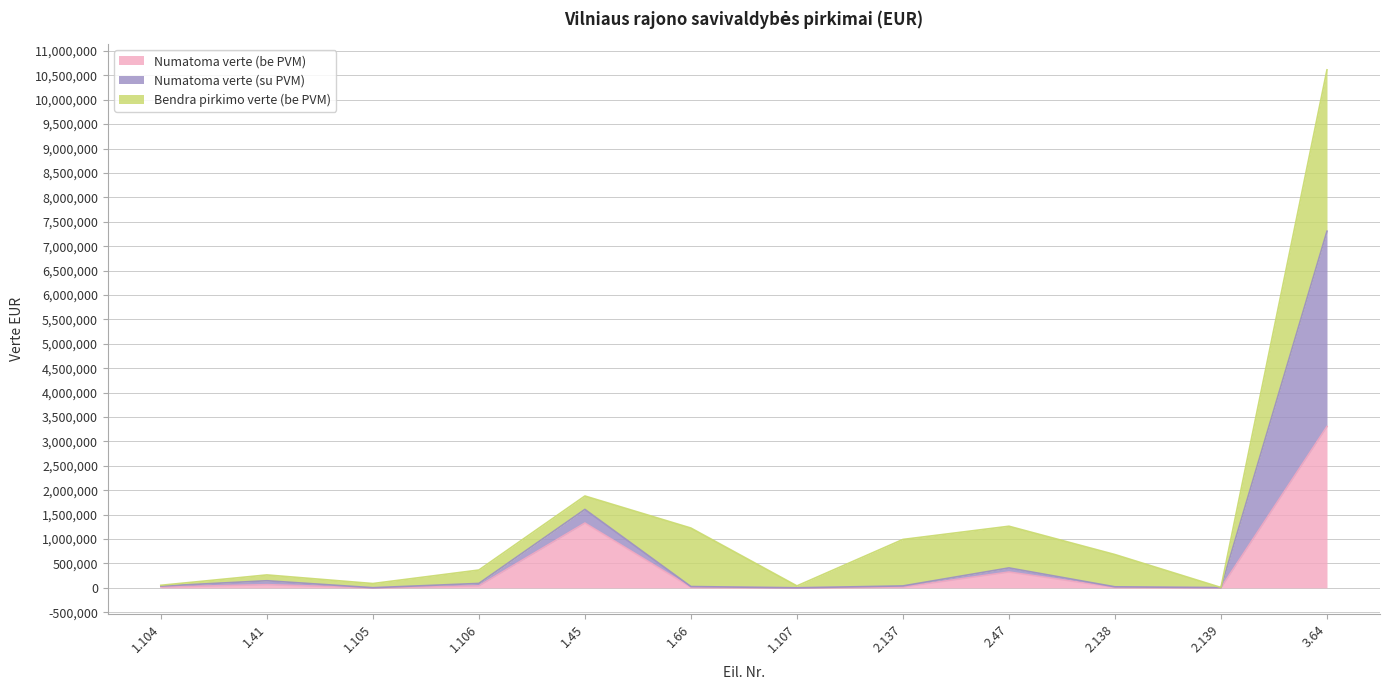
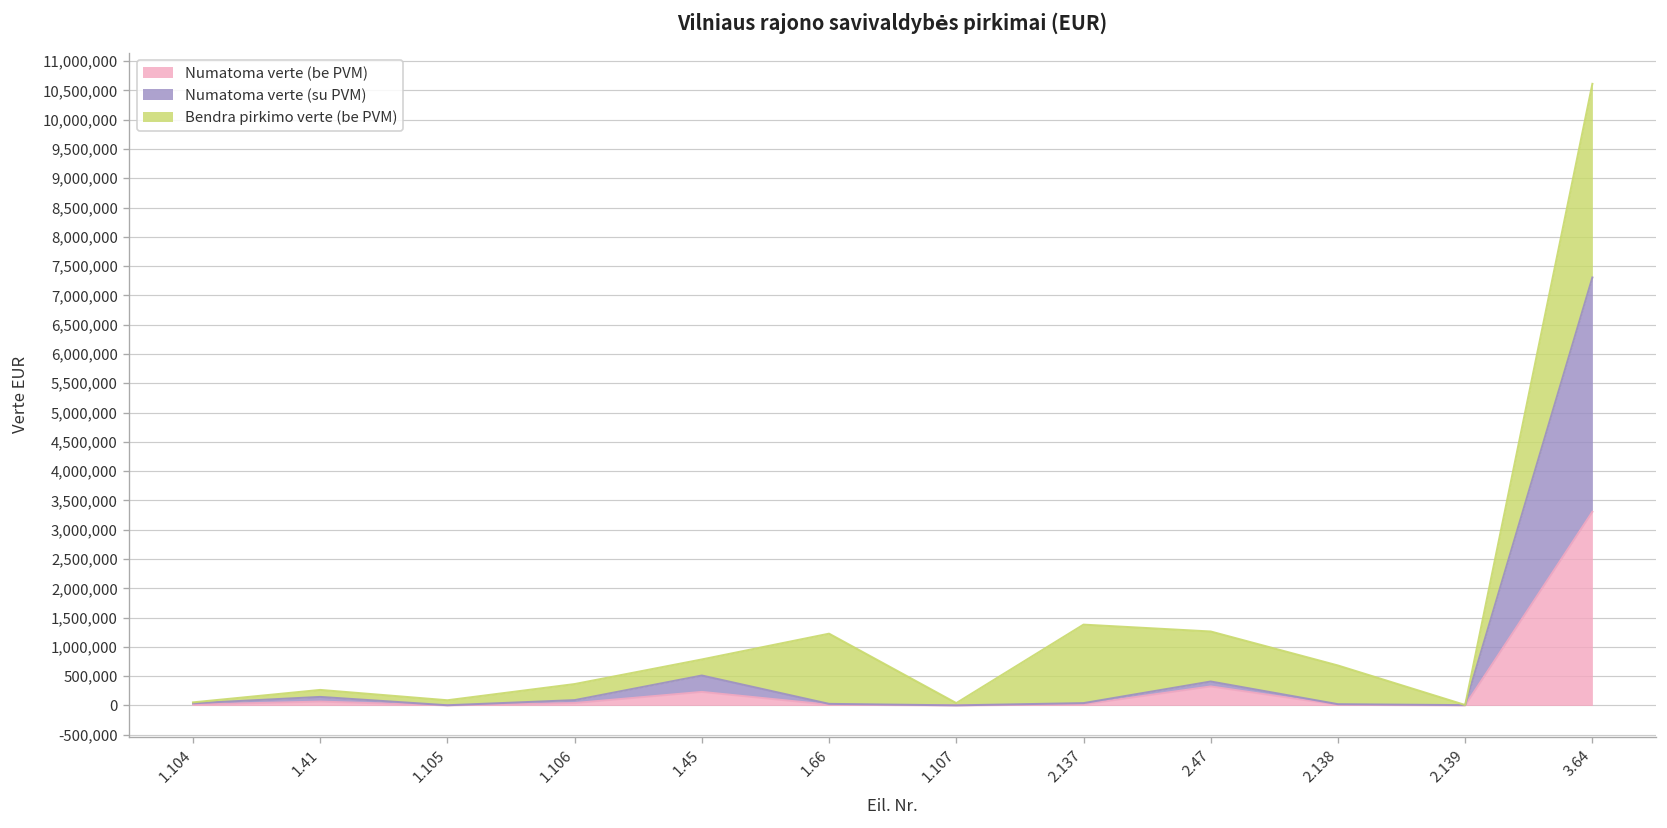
Numatoma verte (be PVM), 1.45: 1,300,000 -> 200,000
Bendra pirkimo verte (be PVM), 2.137: 1,000,000 -> 1,300,000
